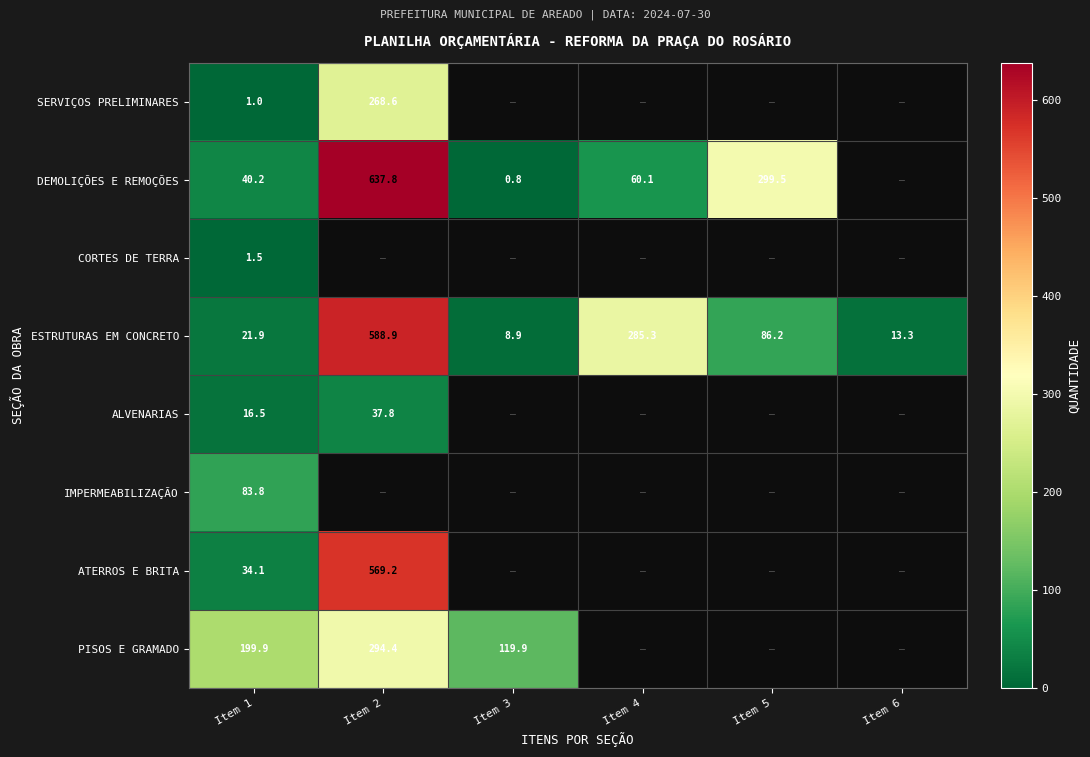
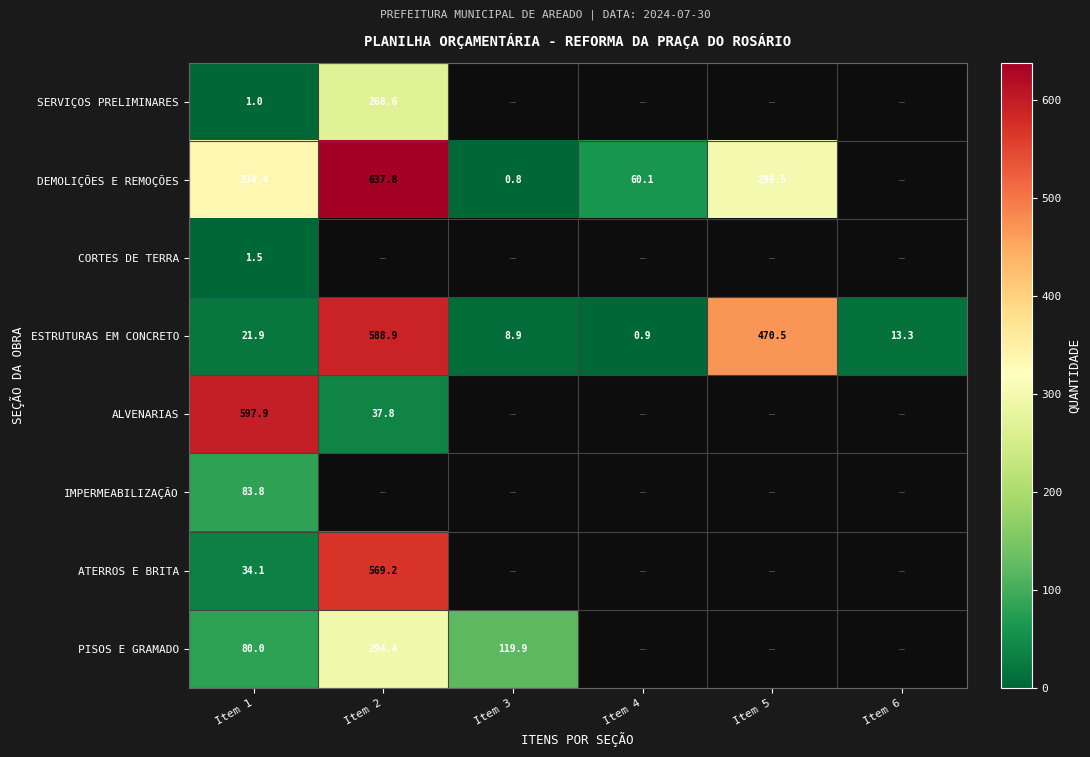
DEMOLIÇÕES E REMOÇÕES, Item 1: 40.2 -> 334.4
ESTRUTURAS EM CONCRETO, Item 4: 285.3 -> 0.9
ESTRUTURAS EM CONCRETO, Item 5: 86.2 -> 470.5
ALVENARIAS, Item 1: 16.5 -> 597.9
PISOS E GRAMADO, Item 1: 199.9 -> 80.0
